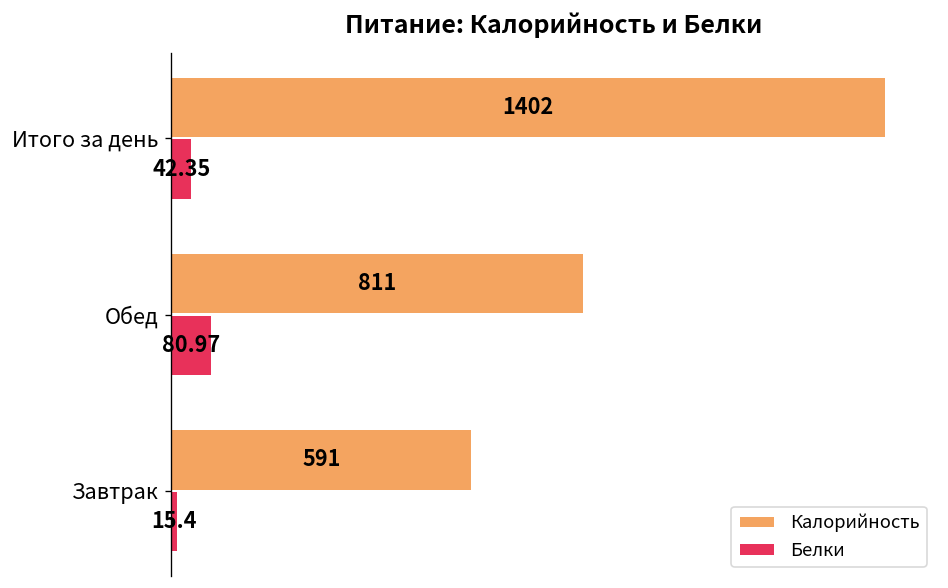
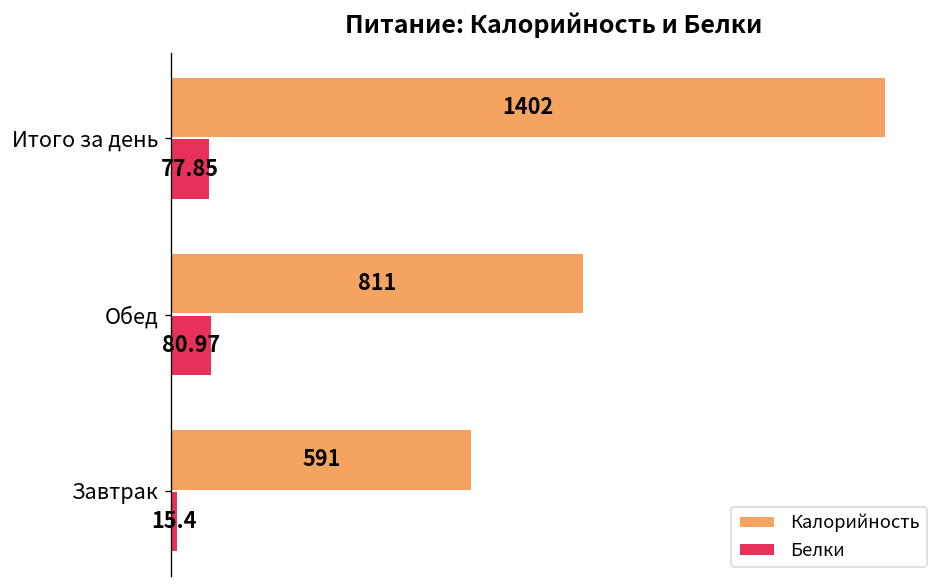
Белки, Итого за день: 42.35 -> 77.85
